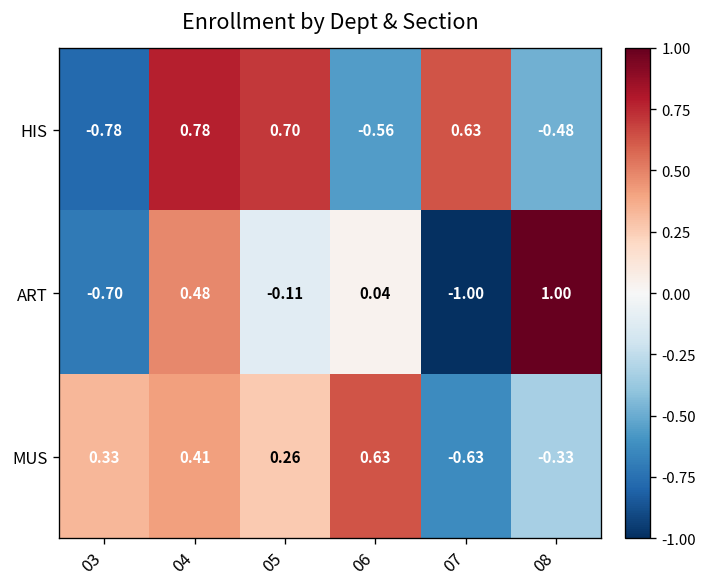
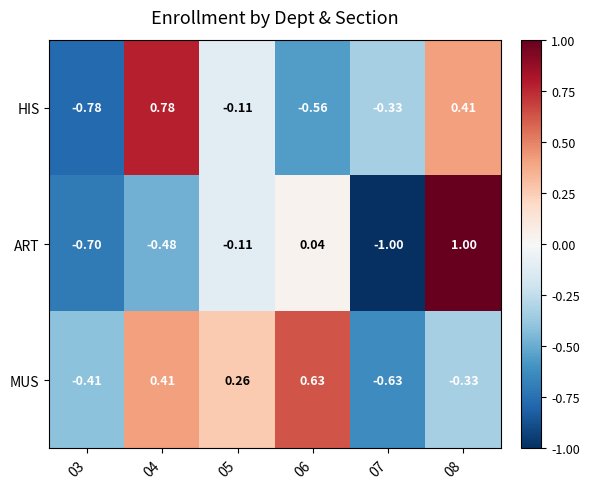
HIS, 05: 0.70 -> -0.11
HIS, 07: 0.63 -> -0.33
HIS, 08: -0.48 -> 0.41
ART, 04: 0.48 -> -0.48
MUS, 03: 0.33 -> -0.41
